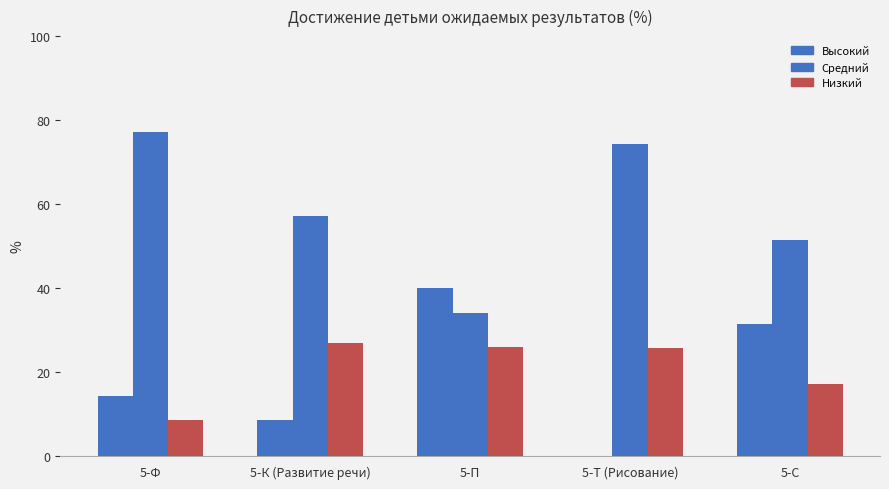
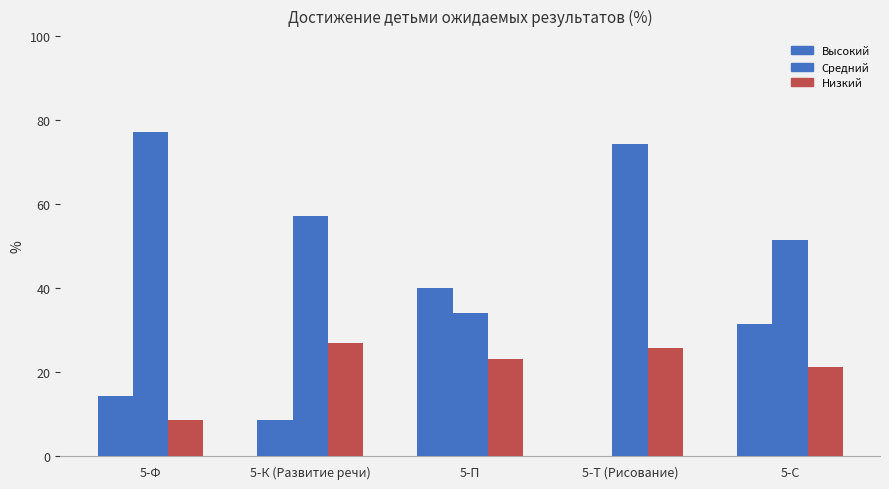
Низкий, 5-П: 26 -> 23
Низкий, 5-С: 17 -> 21
